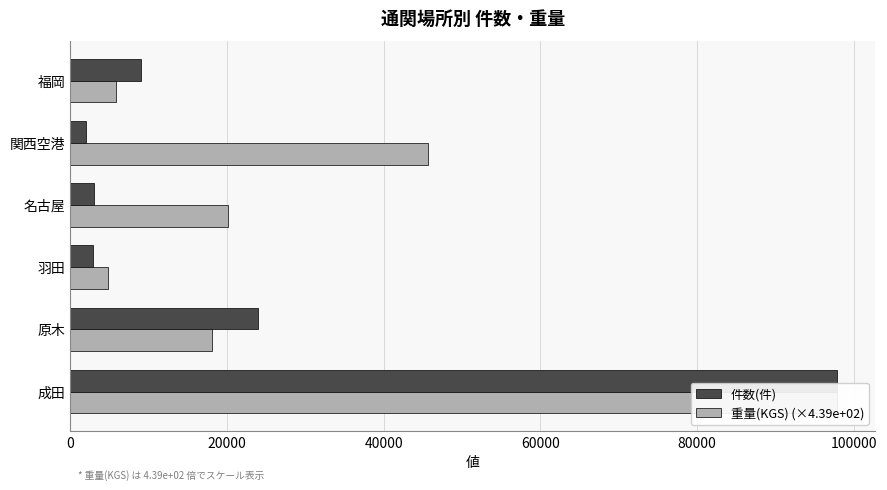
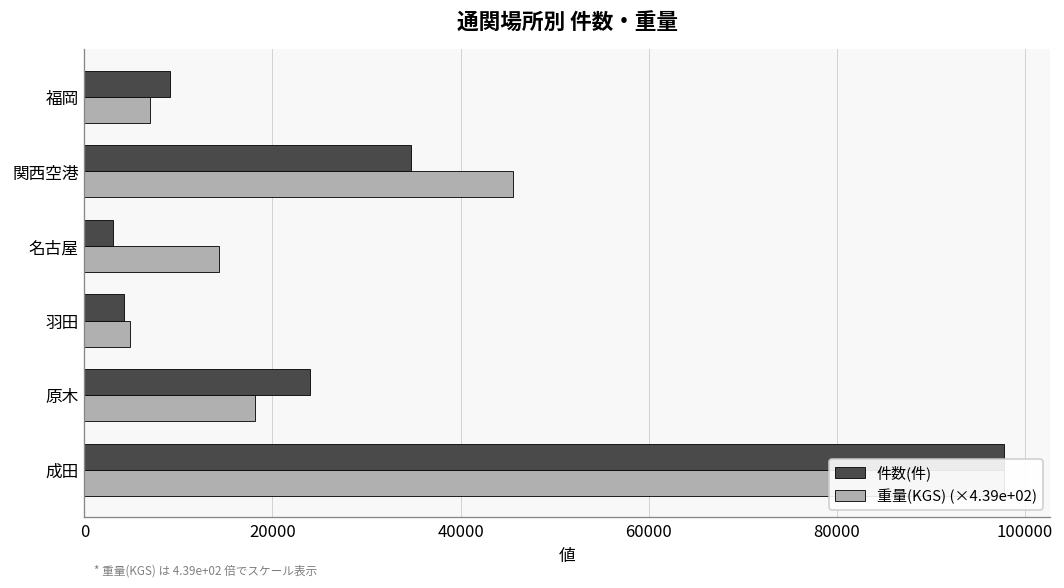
重量(KGS) (×4.39e+02), 福岡: 6000 -> 7000
件数(件), 関西空港: 2000 -> 35000
重量(KGS) (×4.39e+02), 名古屋: 20000 -> 14000
件数(件), 羽田: 3000 -> 4000
